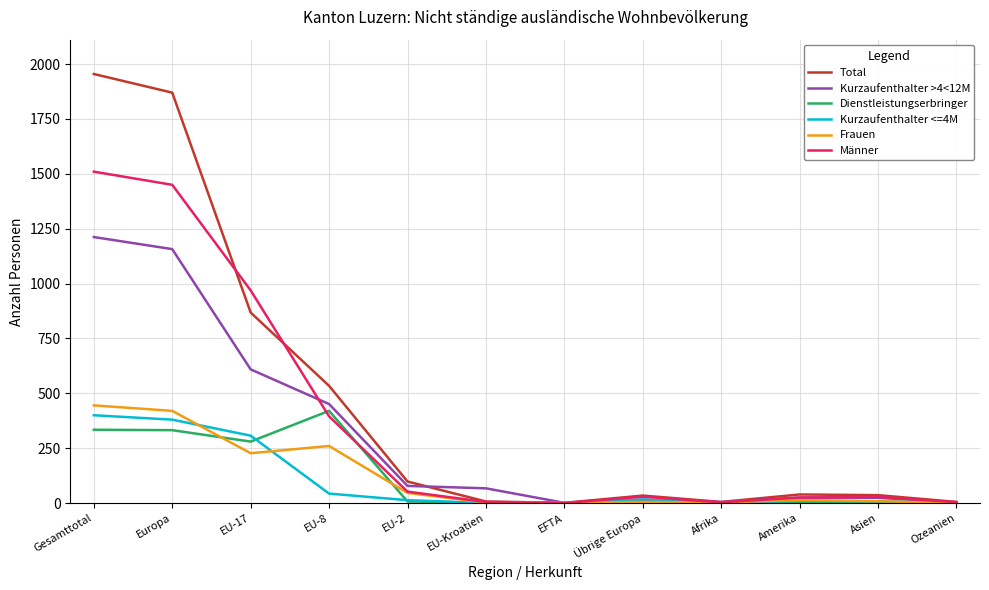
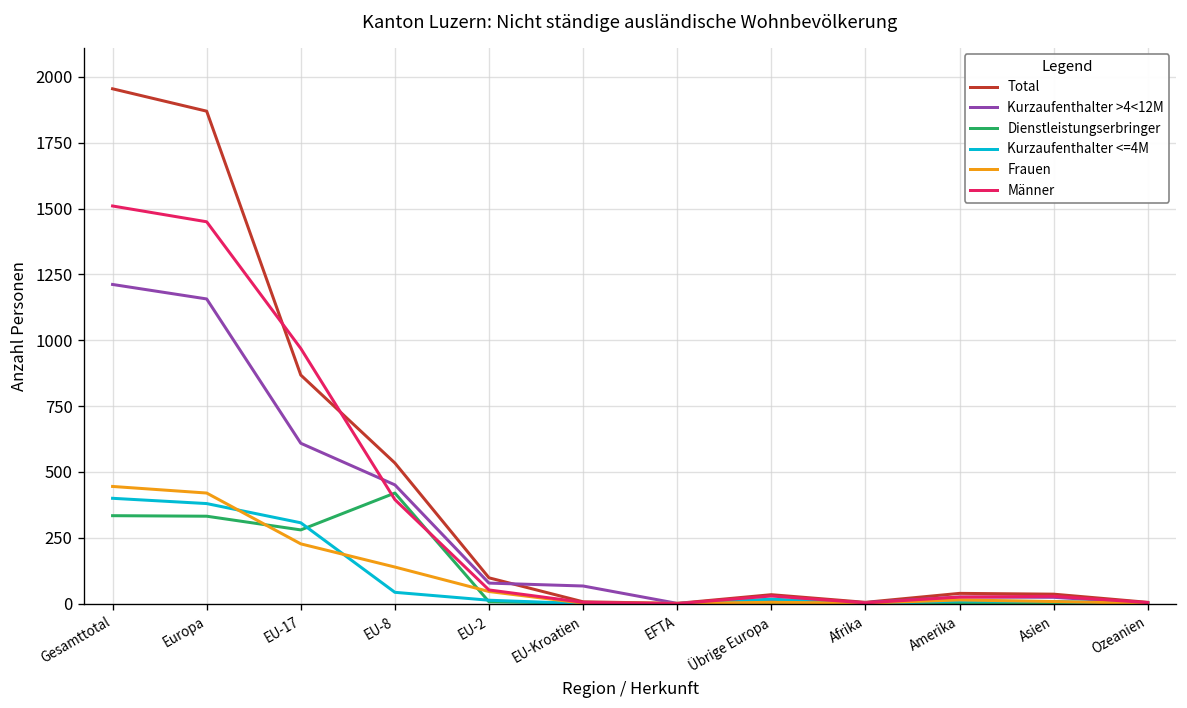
Frauen, EU-8: 260 -> 140
